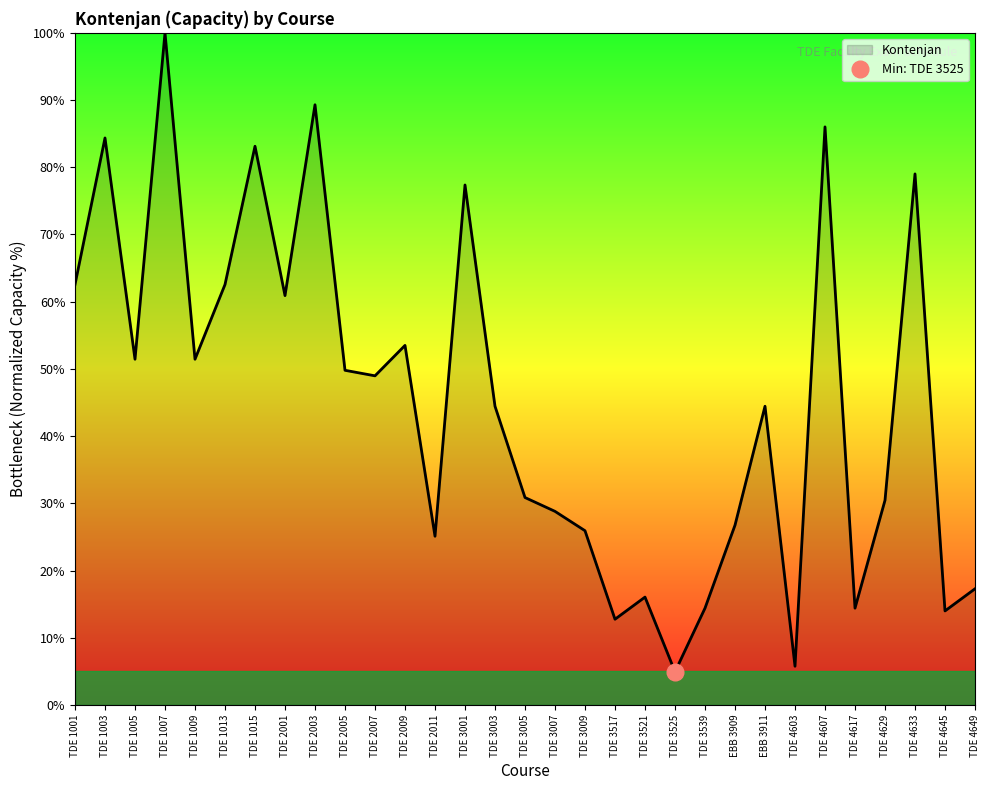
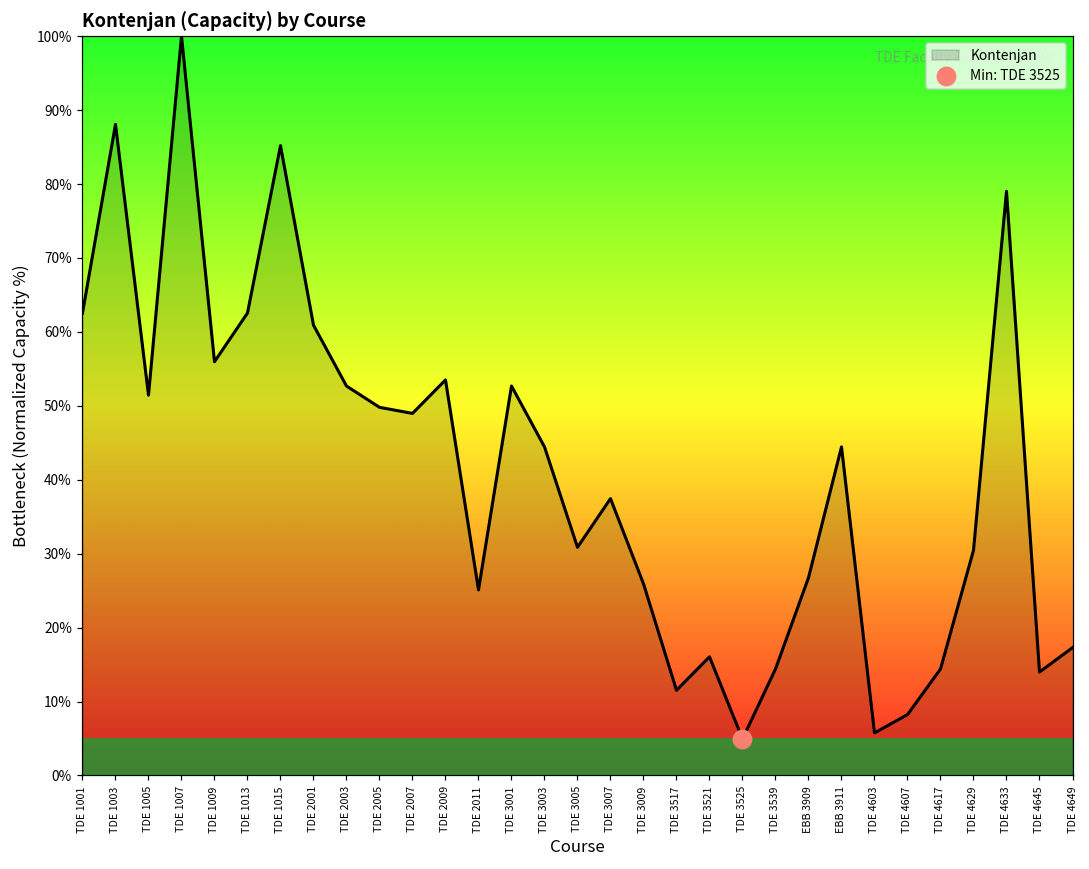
Kontenjan, TDE 1003: 84% -> 88%
Kontenjan, TDE 1009: 51% -> 56%
Kontenjan, TDE 1015: 83% -> 85%
Kontenjan, TDE 2003: 89% -> 53%
Kontenjan, TDE 3001: 77% -> 53%
Kontenjan, TDE 3007: 29% -> 37%
Kontenjan, TDE 3517: 13% -> 12%
Kontenjan, TDE 4607: 86% -> 8%
